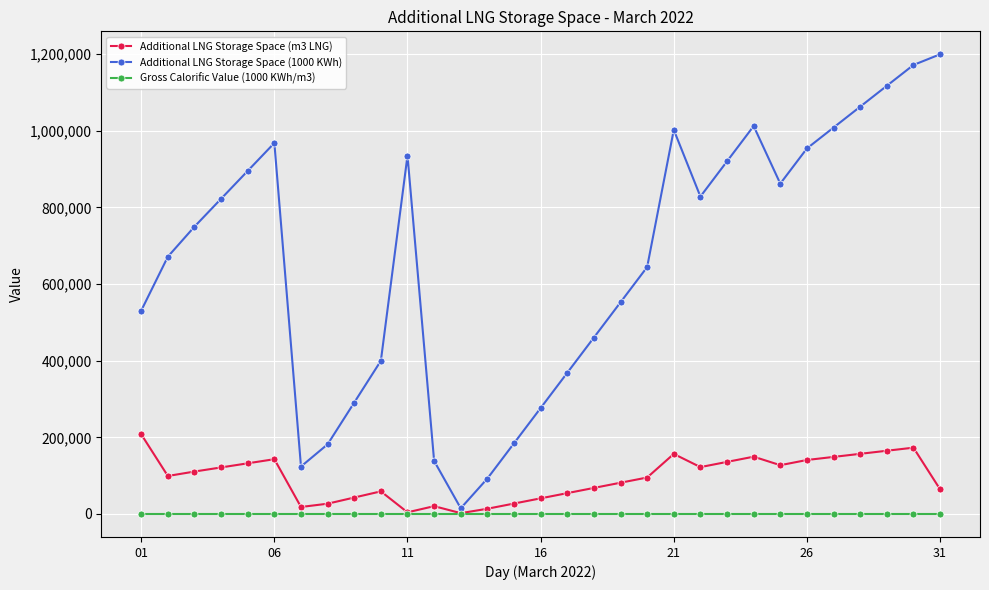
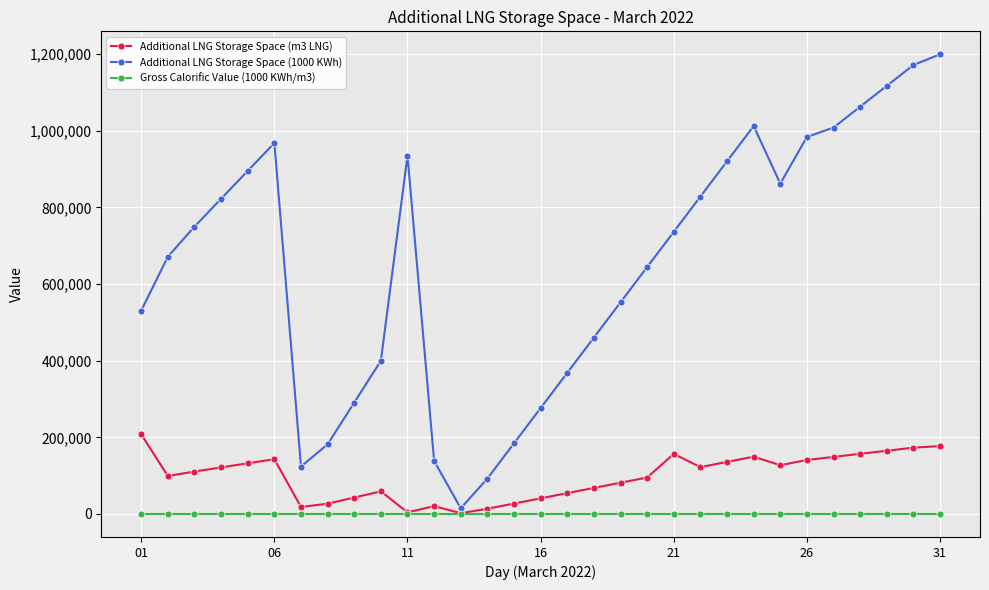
Additional LNG Storage Space (1000 KWh), 21: 1,000,000 -> 740,000
Additional LNG Storage Space (1000 KWh), 26: 950,000 -> 980,000
Additional LNG Storage Space (m3 LNG), 31: 60,000 -> 180,000
